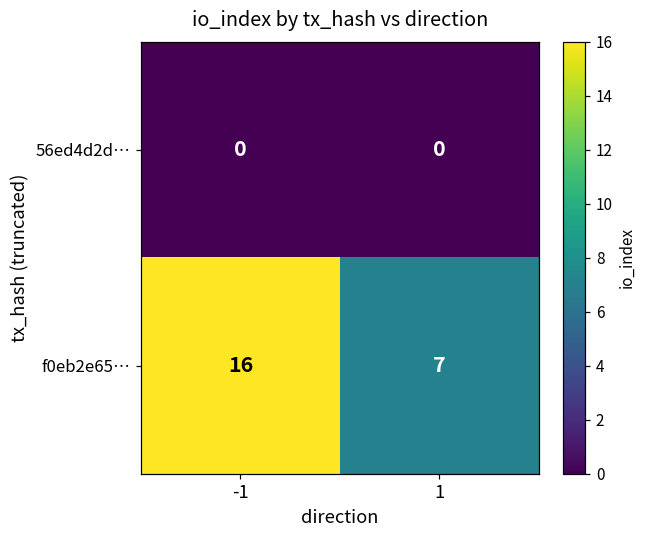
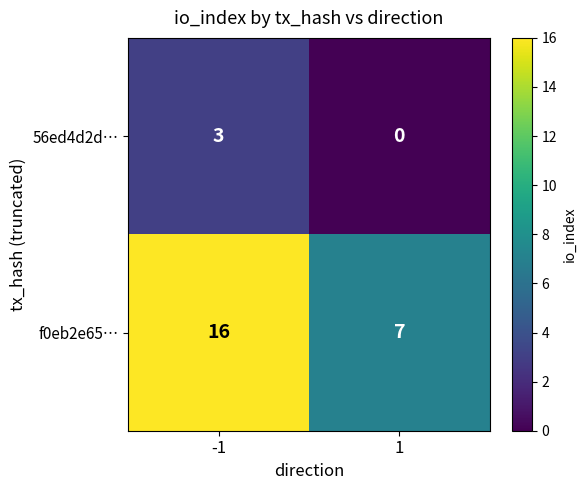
56ed4d2d…, -1: 0 -> 3
